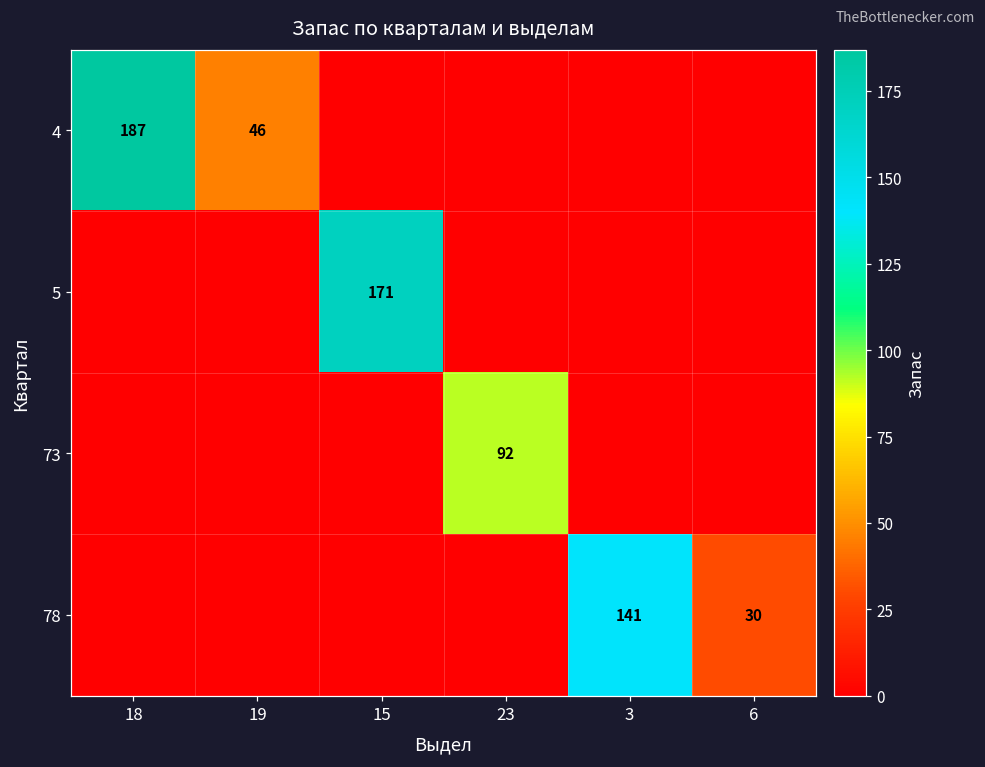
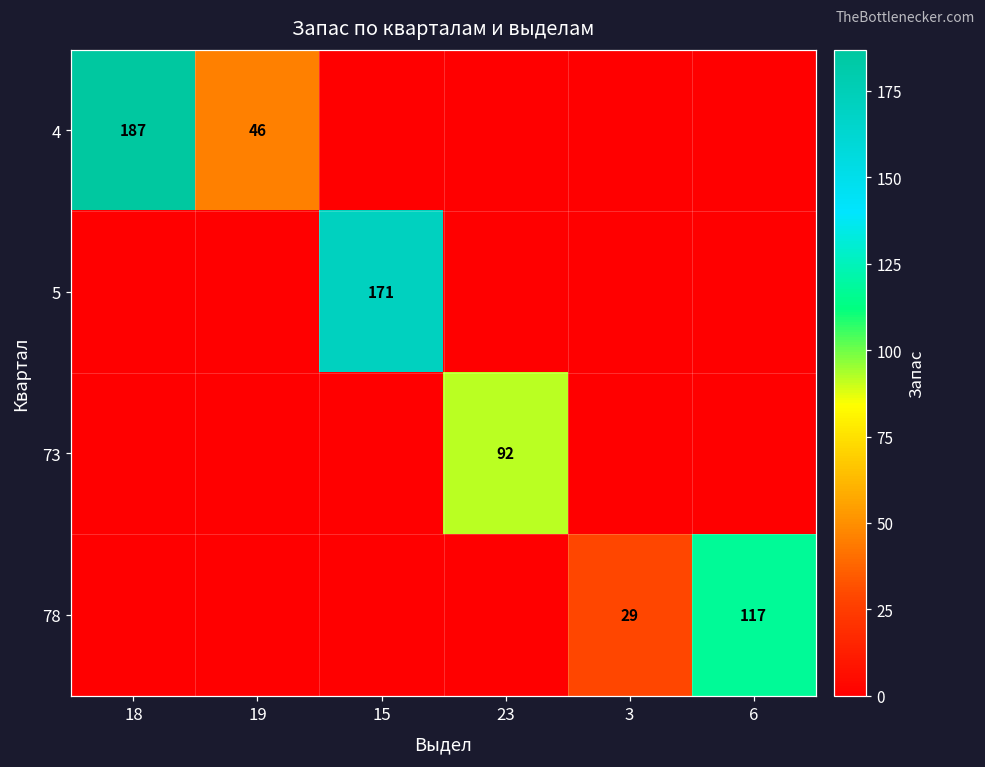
78, 3: 141 -> 29
78, 6: 30 -> 117
